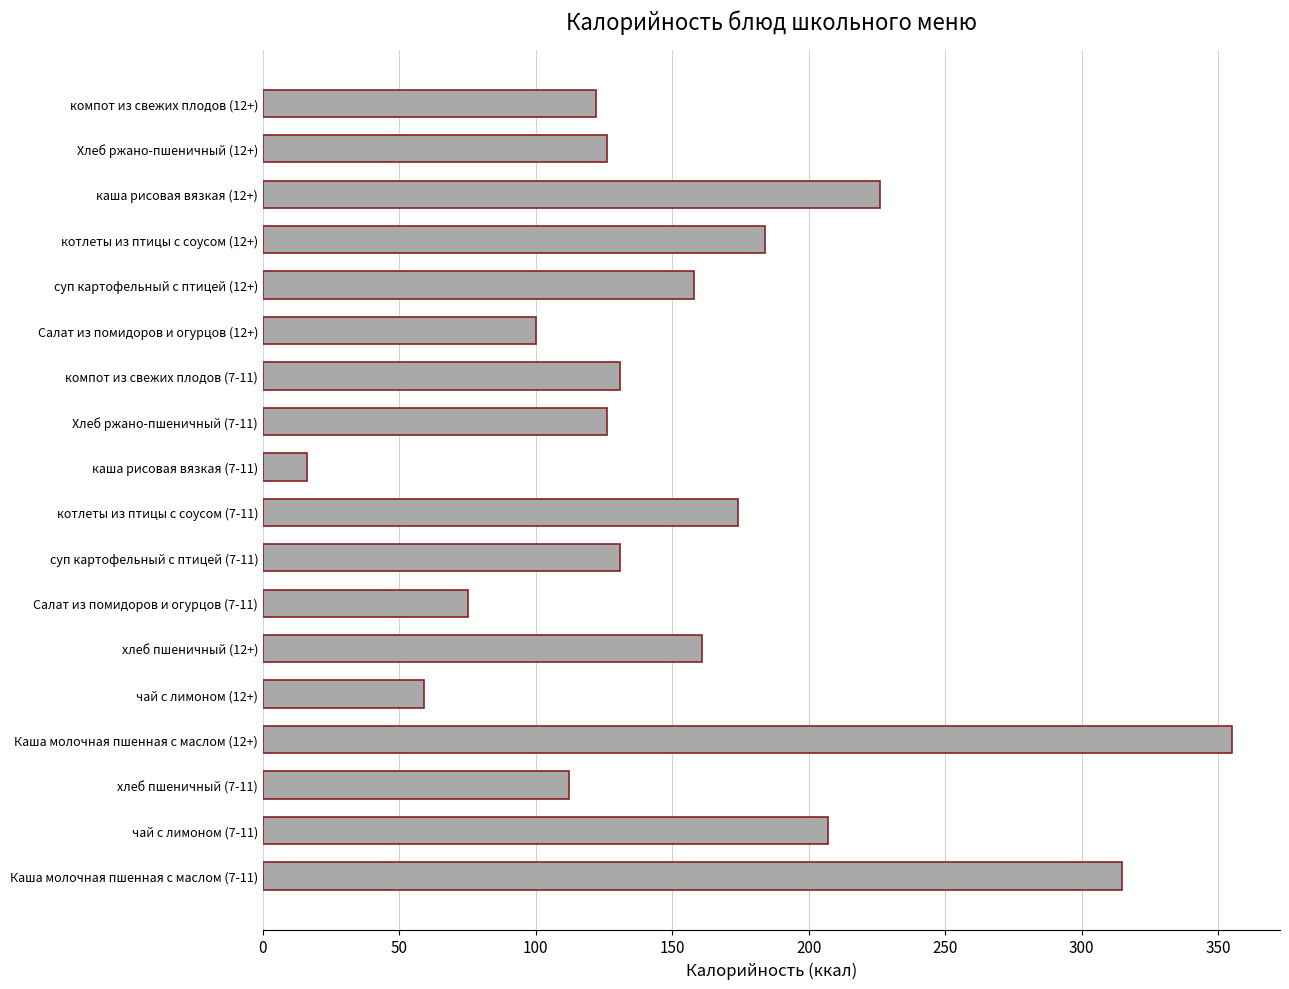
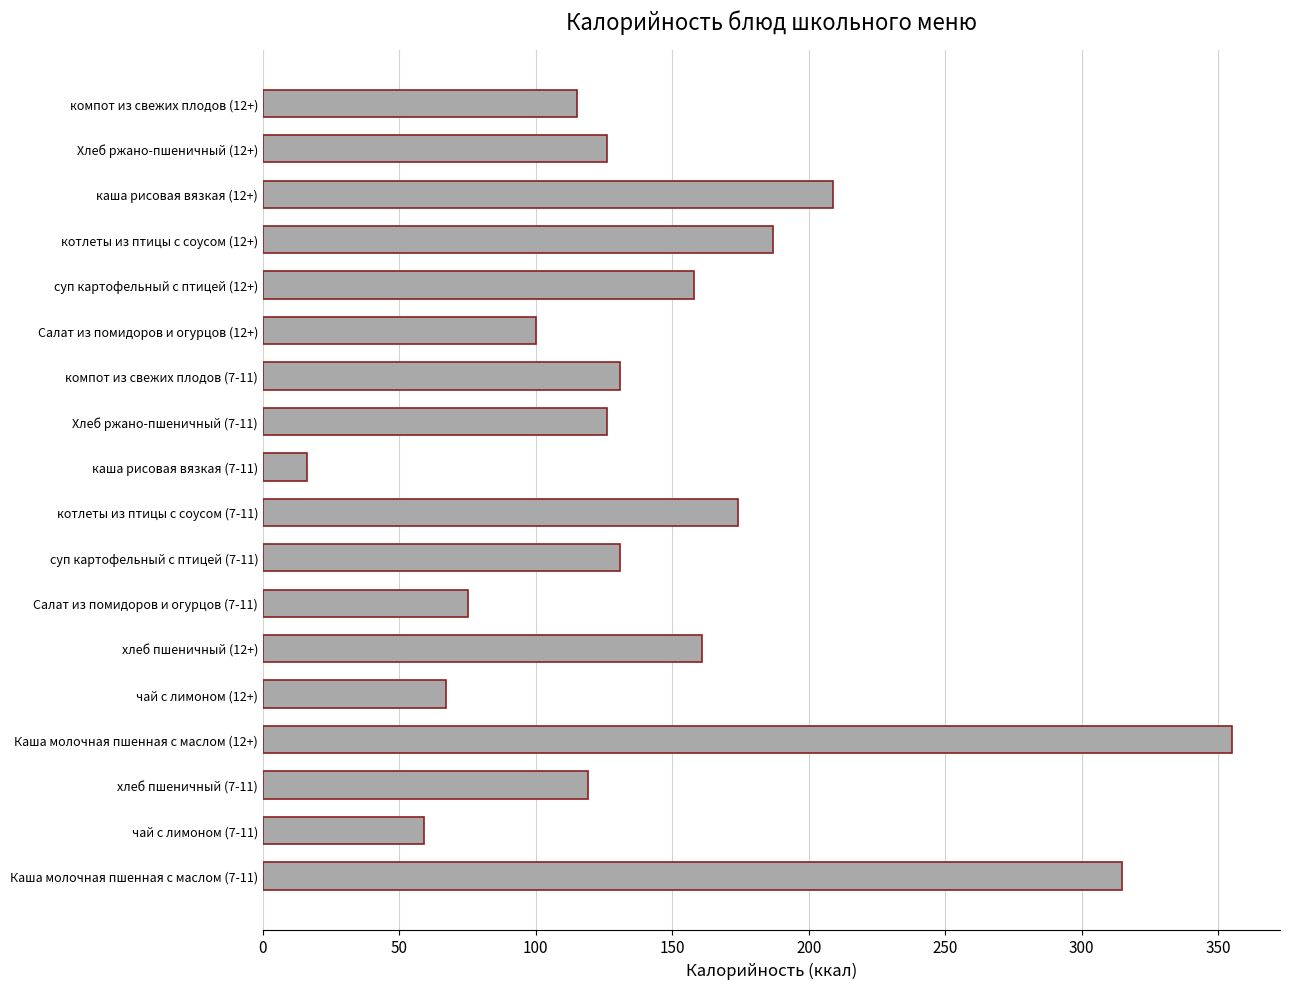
компот из свежих плодов (12+): 122 -> 115
каша рисовая вязкая (12+): 226 -> 209
котлеты из птицы с соусом (12+): 184 -> 187
чай с лимоном (12+): 59 -> 67
хлеб пшеничный (7-11): 112 -> 119
чай с лимоном (7-11): 207 -> 59
